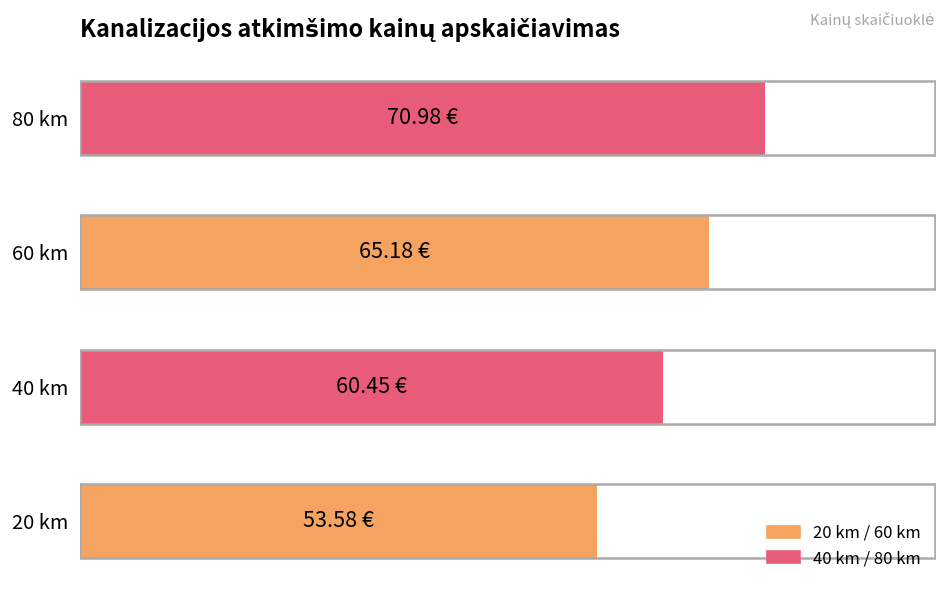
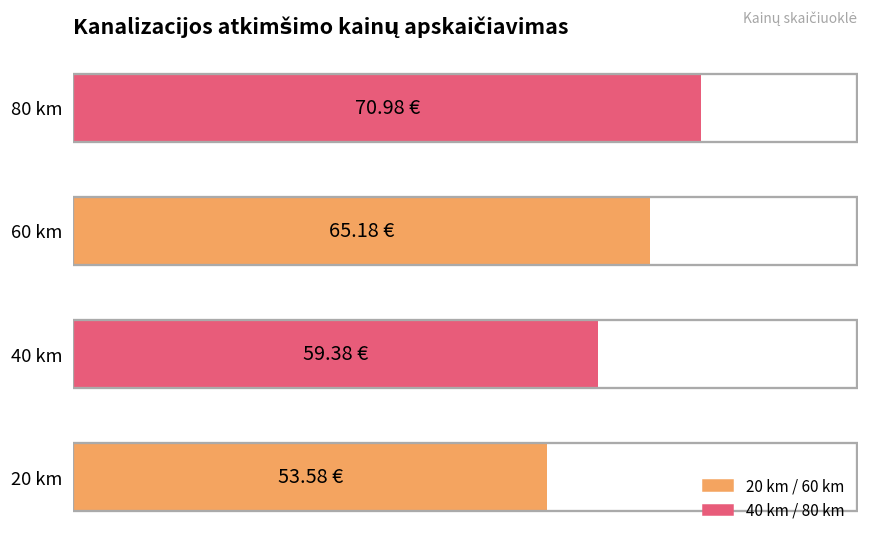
40 km: 60.45 -> 59.38
